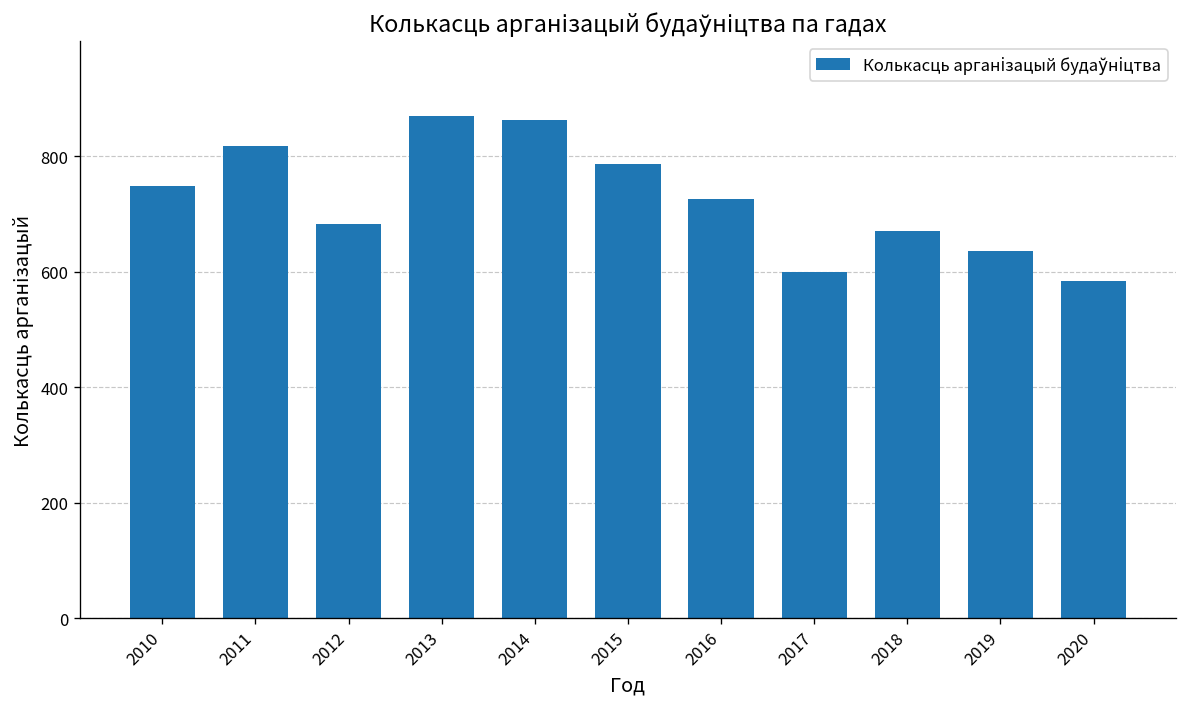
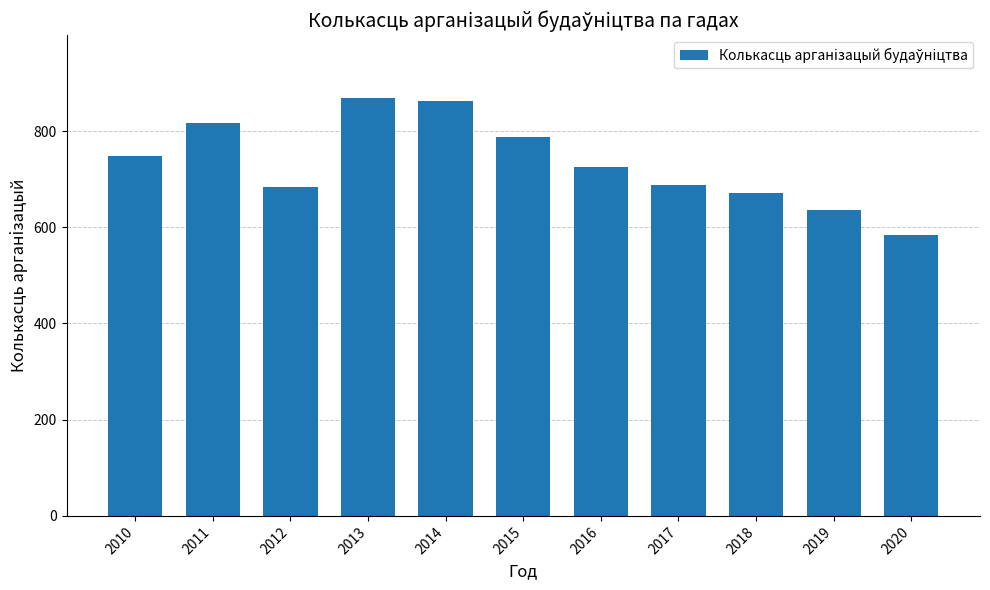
2017: 600 -> 690
